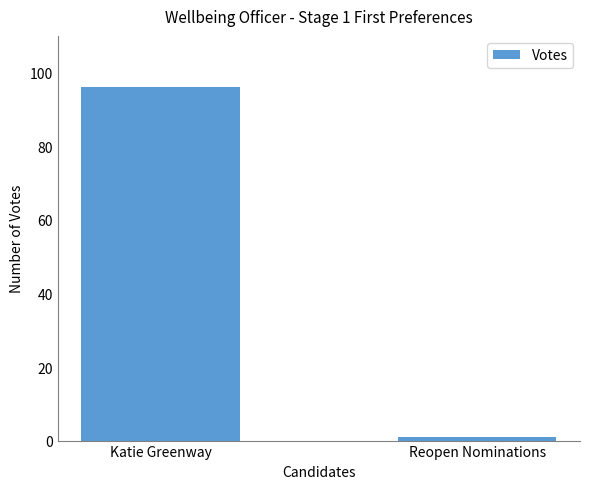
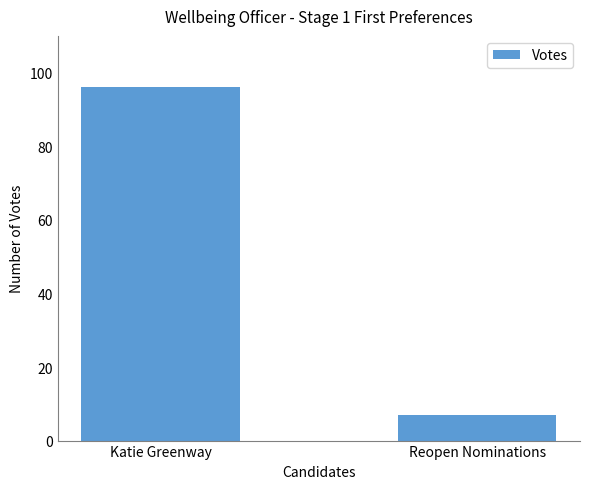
Reopen Nominations: 1 -> 7
